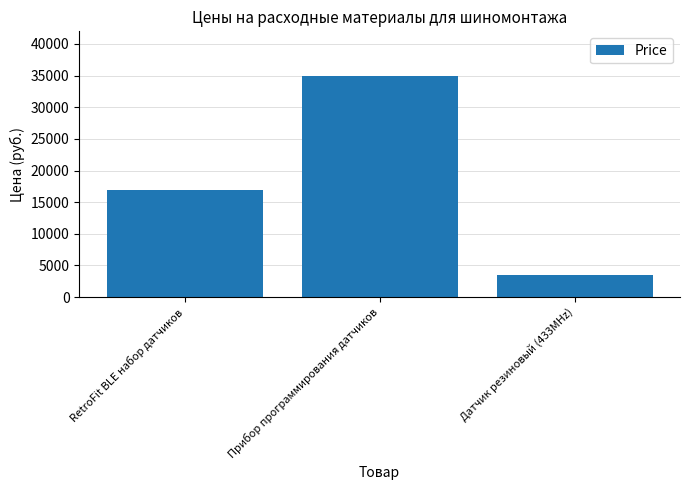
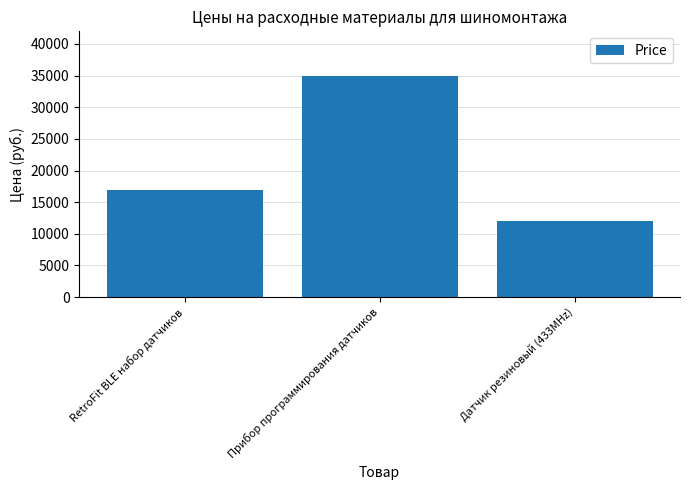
Датчик резиновый (433MHz): 4000 -> 12000
